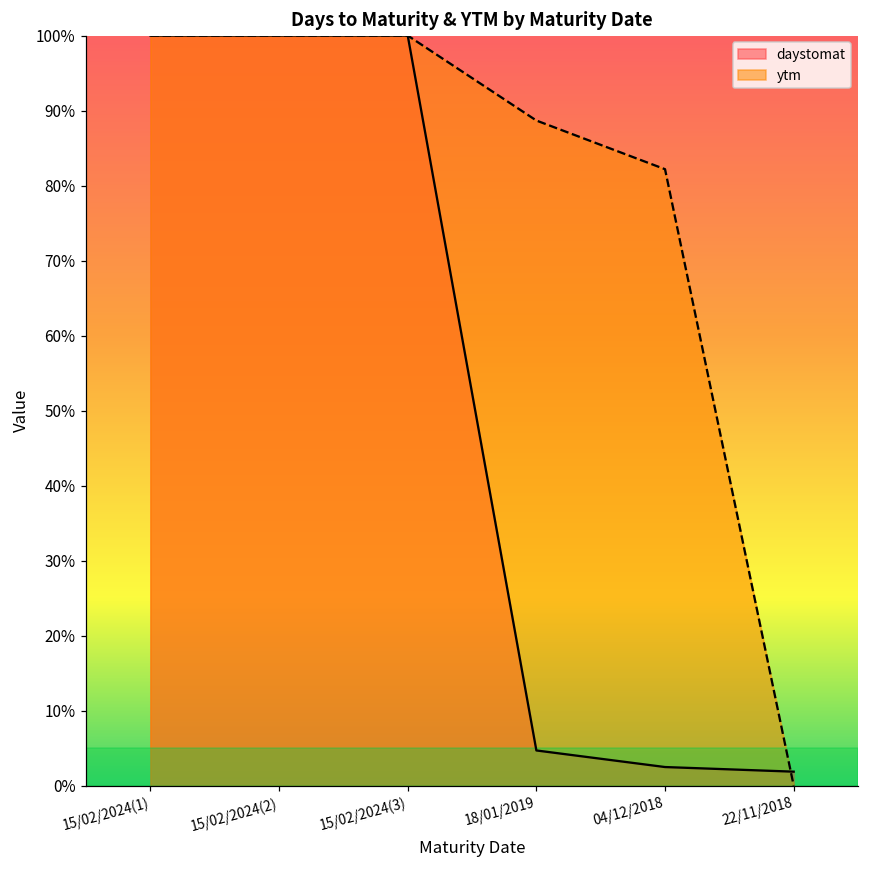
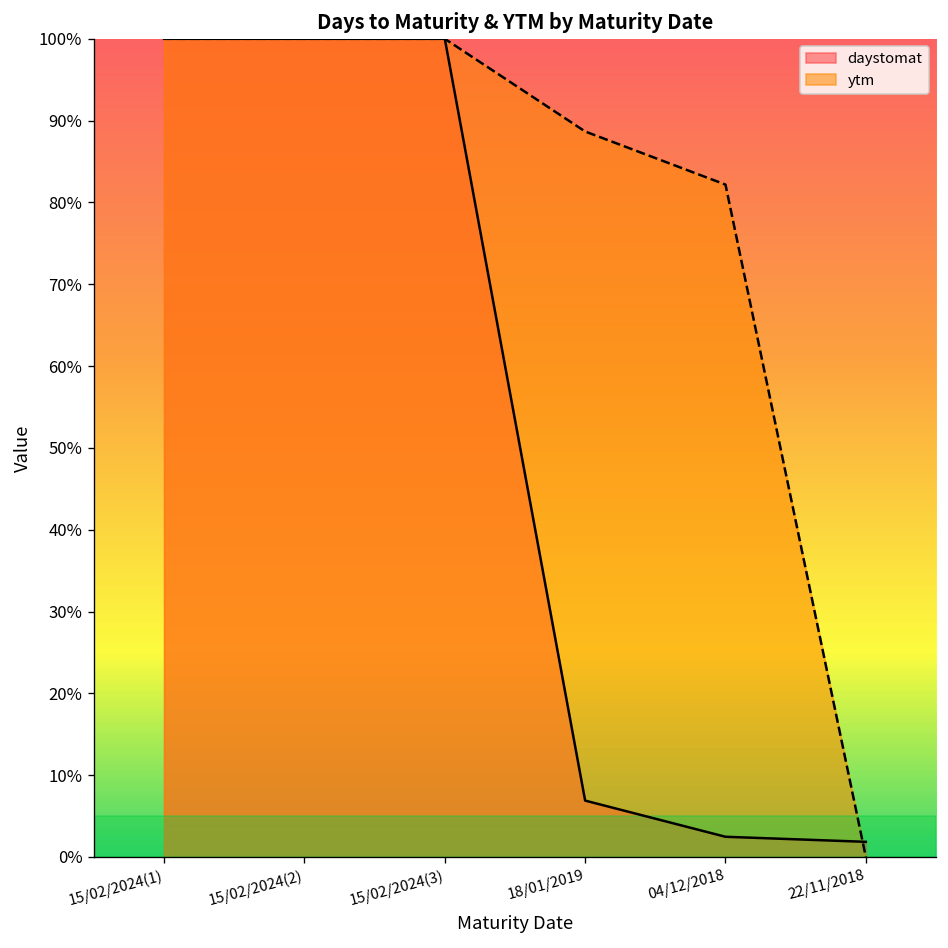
daystomat, 18/01/2019: 5% -> 7%
